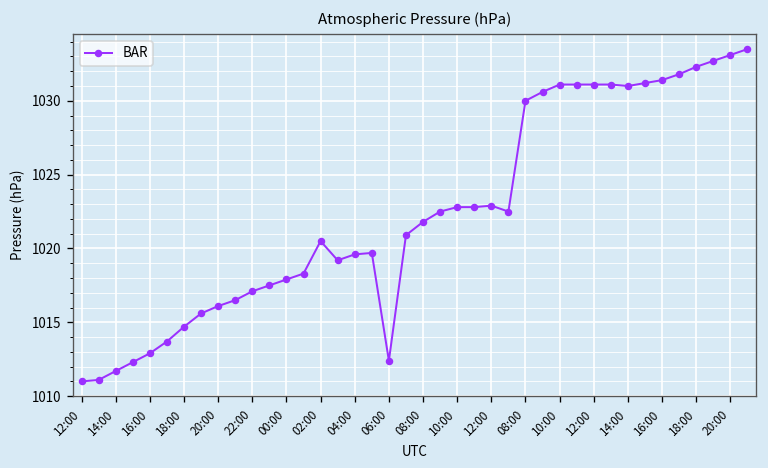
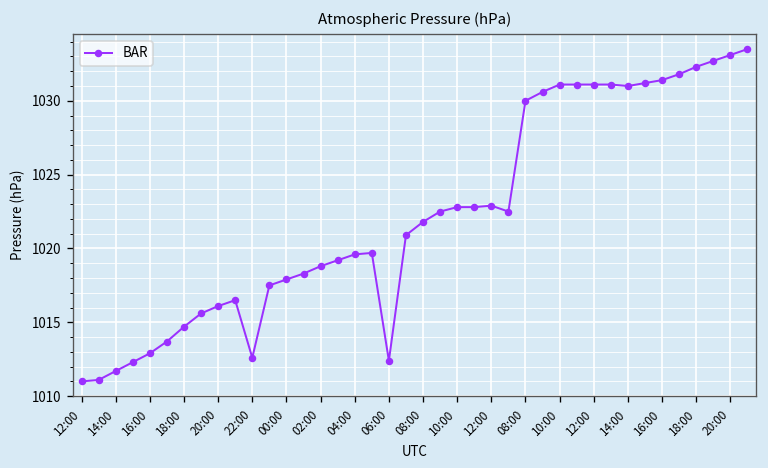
22:00: 1017.1 -> 1012.6
02:00: 1020.5 -> 1018.8
